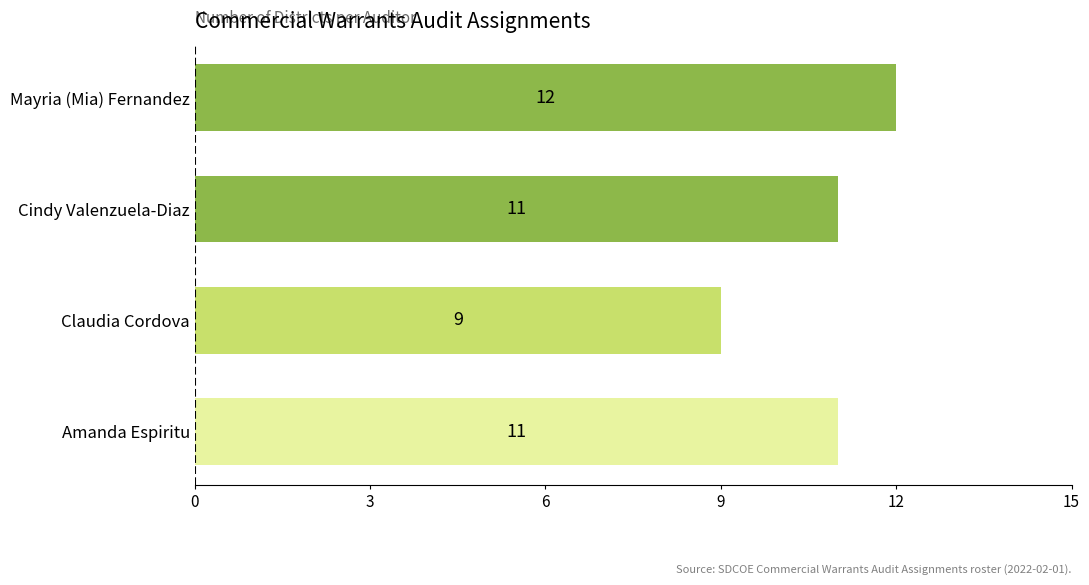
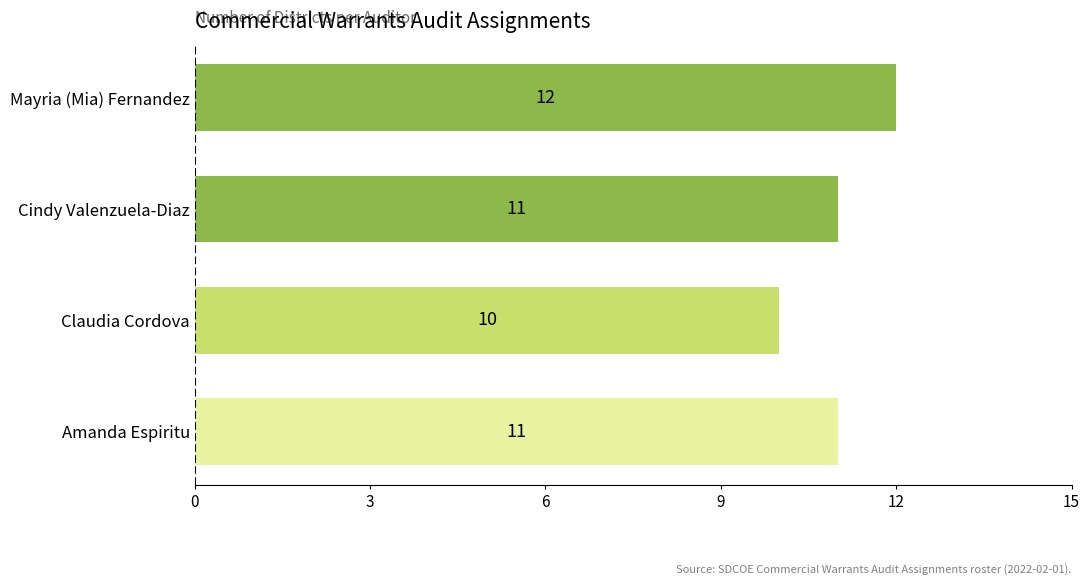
Claudia Cordova: 9 -> 10
